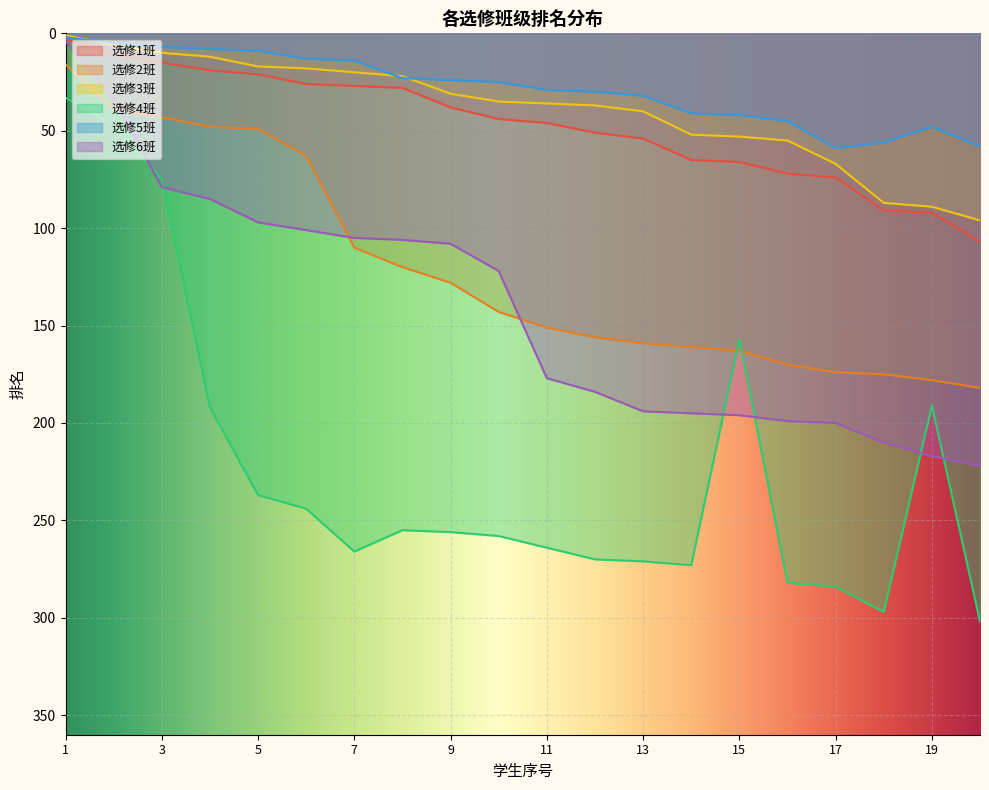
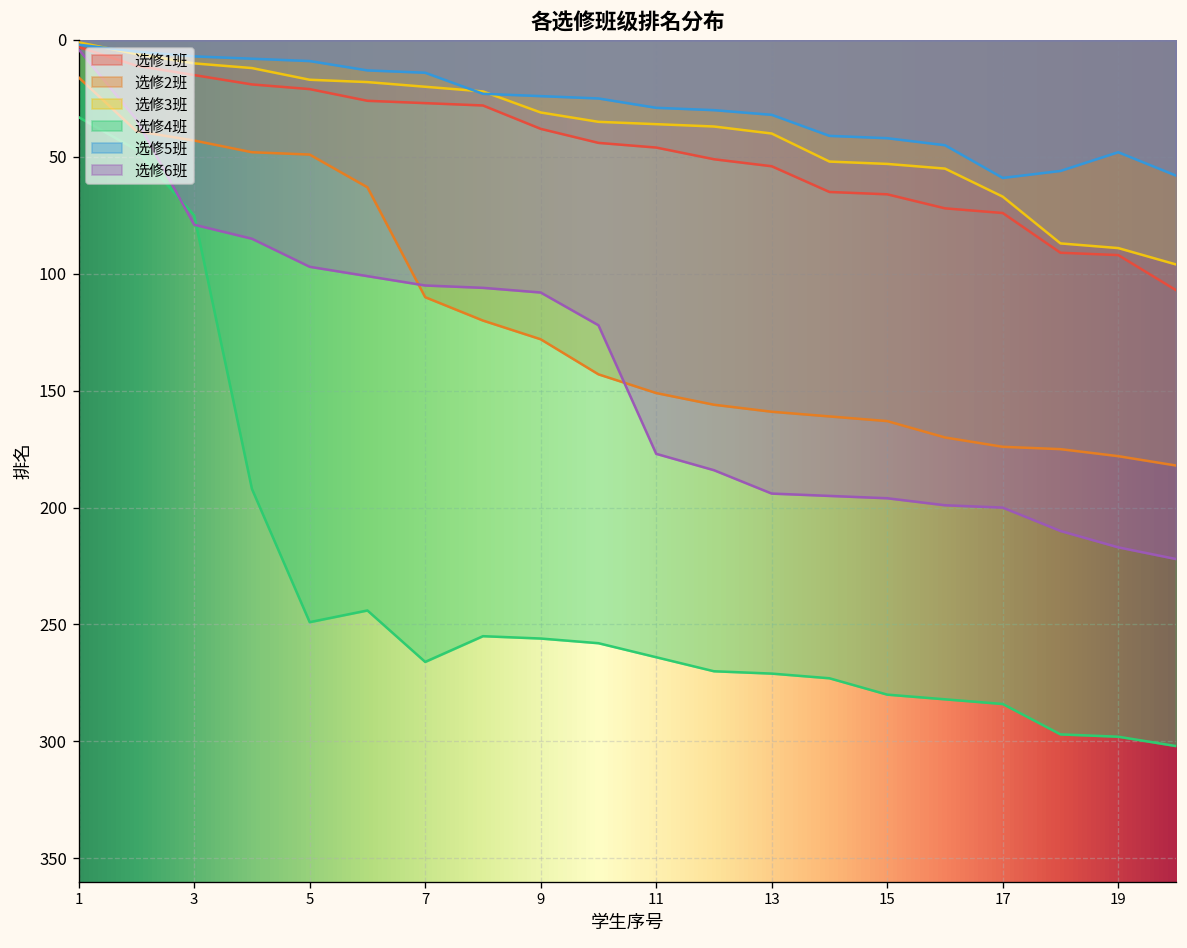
选修4班, 5: 237 -> 249
选修4班, 15: 157 -> 280
选修4班, 19: 191 -> 298
